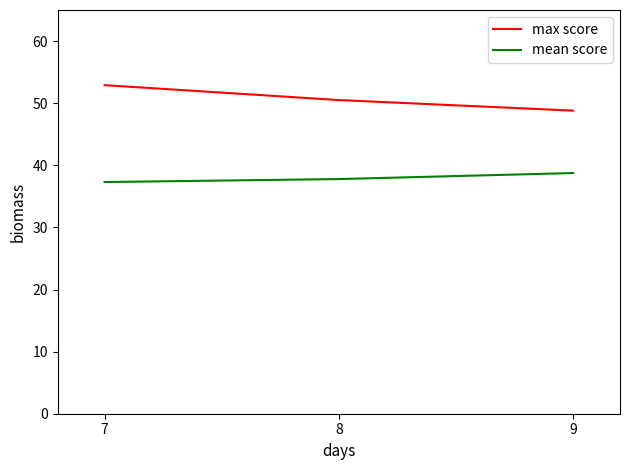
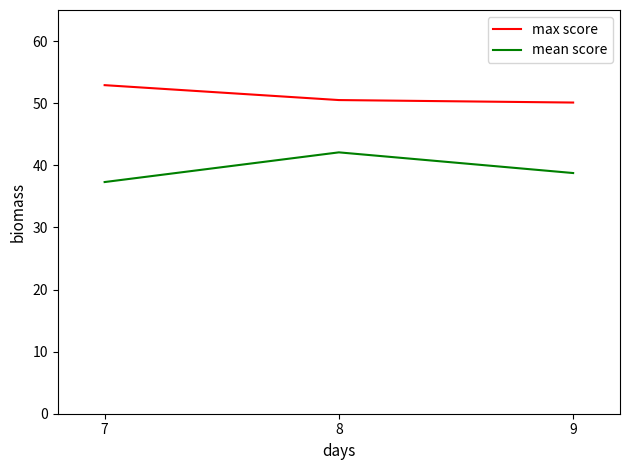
mean score, 8: 38 -> 42
max score, 9: 49 -> 50
